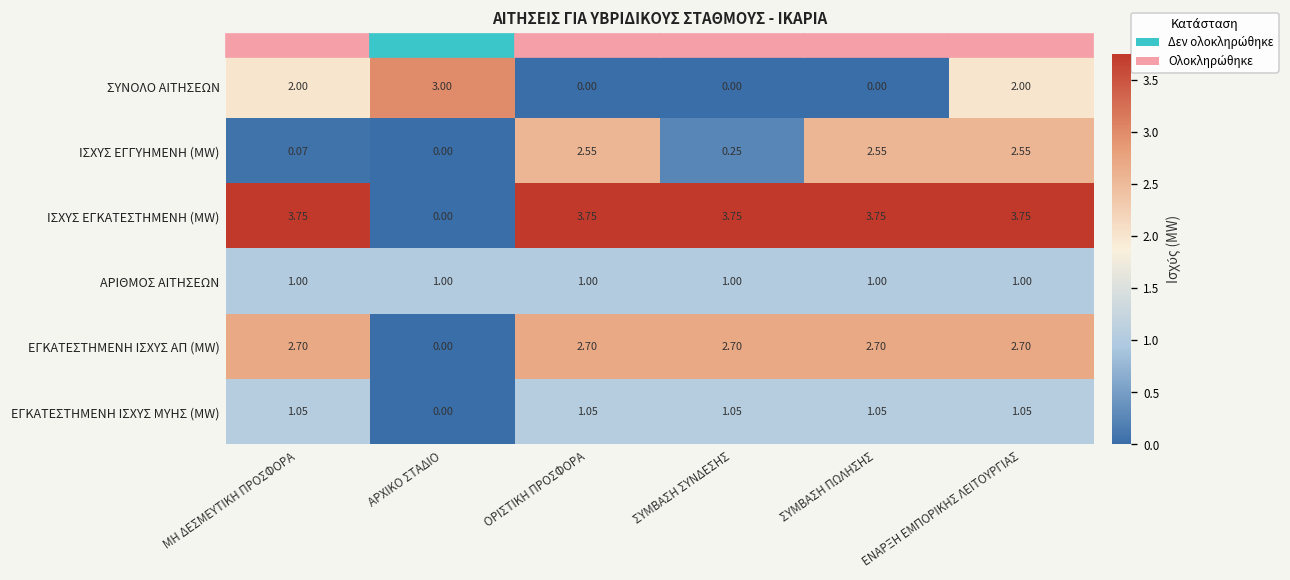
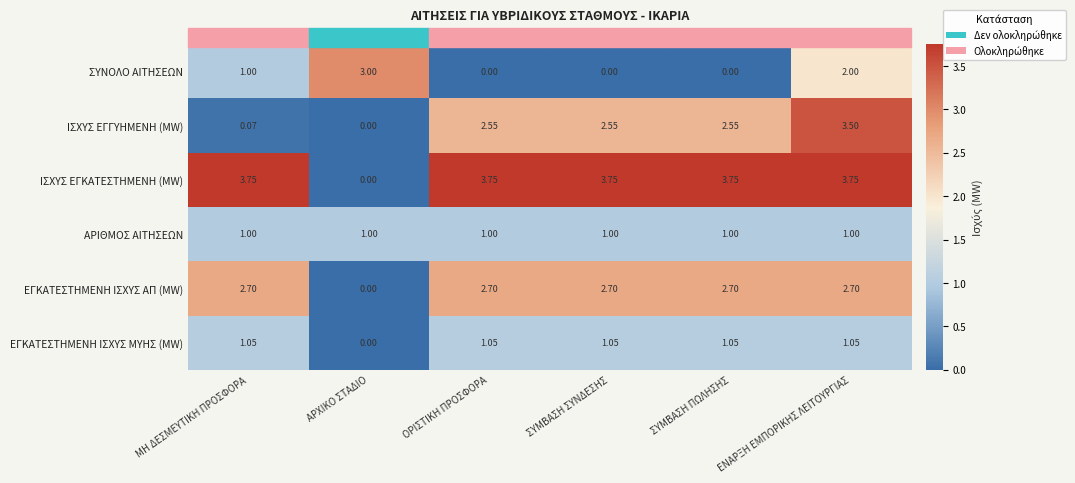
ΣΥΝΟΛΟ ΑΙΤΗΣΕΩΝ, ΜΗ ΔΕΣΜΕΥΤΙΚΗ ΠΡΟΣΦΟΡΑ: 2.00 -> 1.00
ΙΣΧΥΣ ΕΓΓΥΗΜΕΝΗ (MW), ΣΥΜΒΑΣΗ ΣΥΝΔΕΣΗΣ: 0.25 -> 2.55
ΙΣΧΥΣ ΕΓΓΥΗΜΕΝΗ (MW), ΕΝΑΡΞΗ ΕΜΠΟΡΙΚΗΣ ΛΕΙΤΟΥΡΓΙΑΣ: 2.55 -> 3.50
